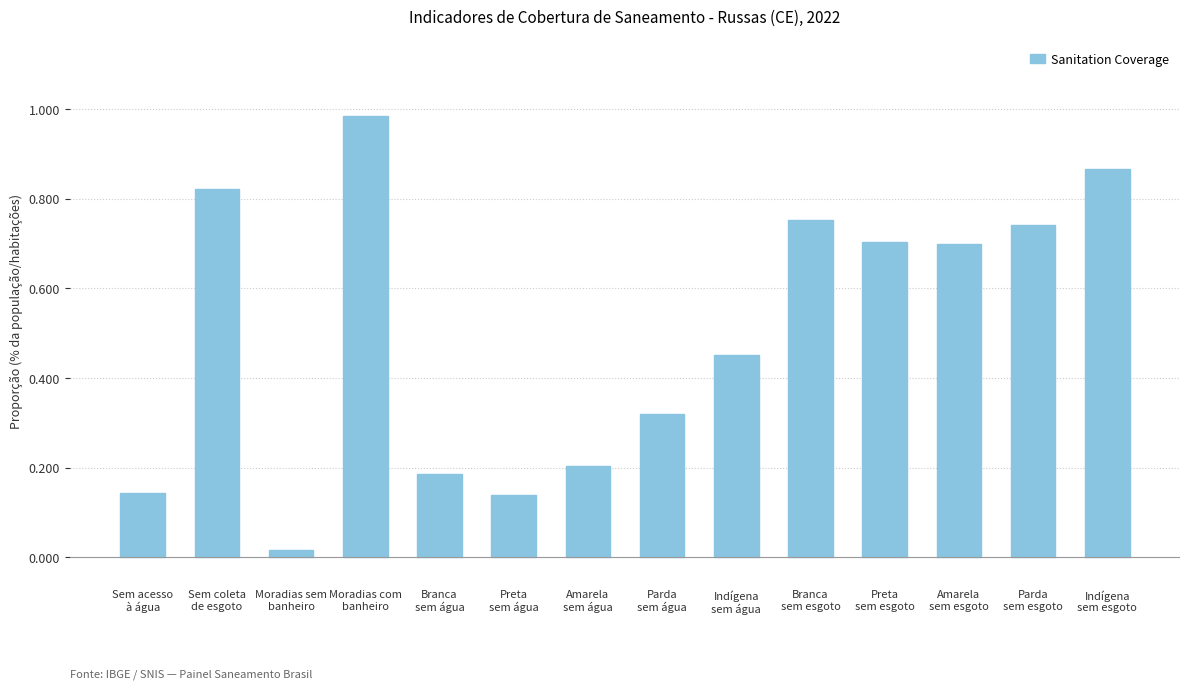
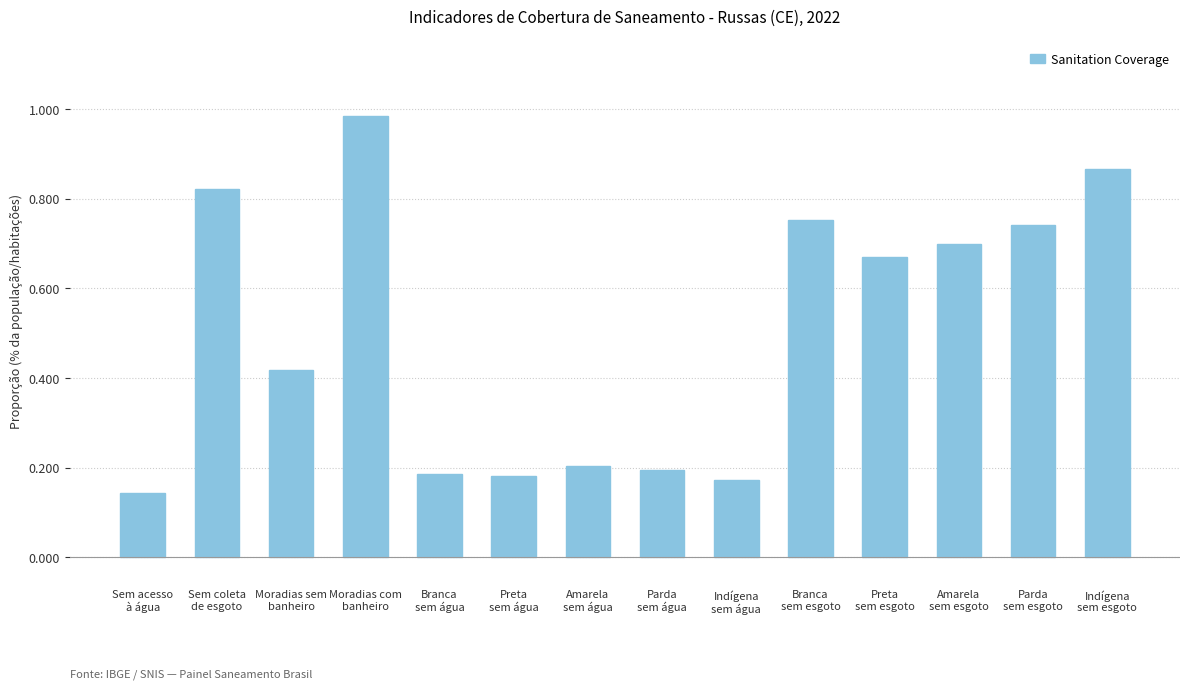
Moradias sem banheiro: 0.02 -> 0.42
Preta sem água: 0.14 -> 0.18
Parda sem água: 0.32 -> 0.20
Indígena sem água: 0.45 -> 0.17
Preta sem esgoto: 0.70 -> 0.67
